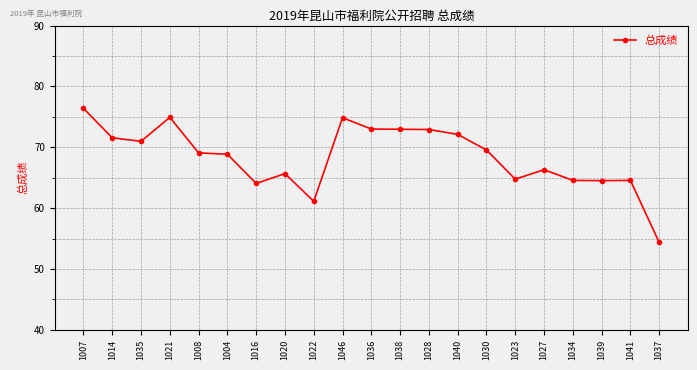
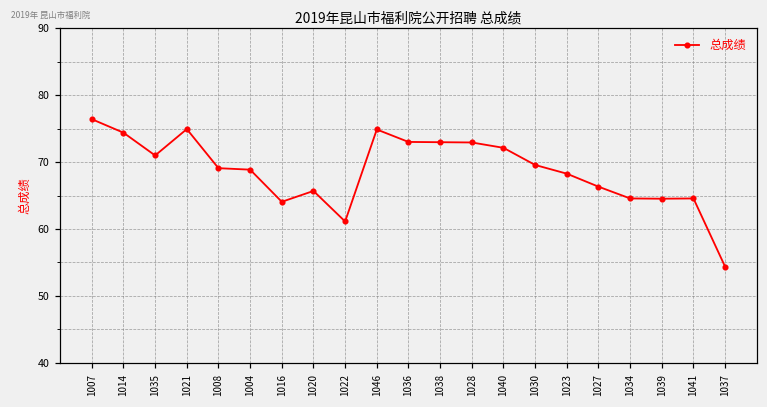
1014: 72 -> 74
1023: 65 -> 68
